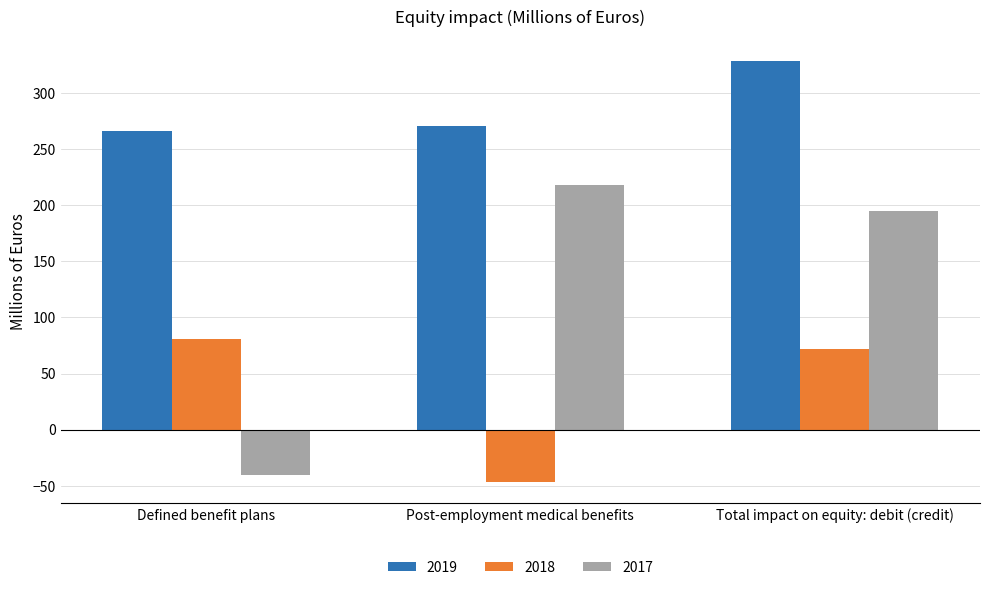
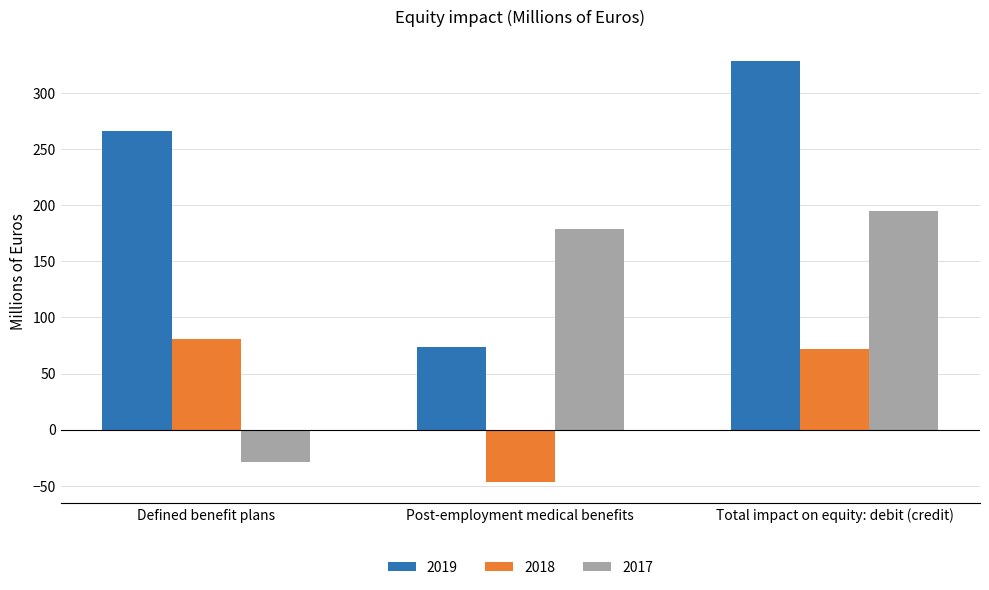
2017, Defined benefit plans: -40 -> -29
2019, Post-employment medical benefits: 271 -> 74
2017, Post-employment medical benefits: 218 -> 179
